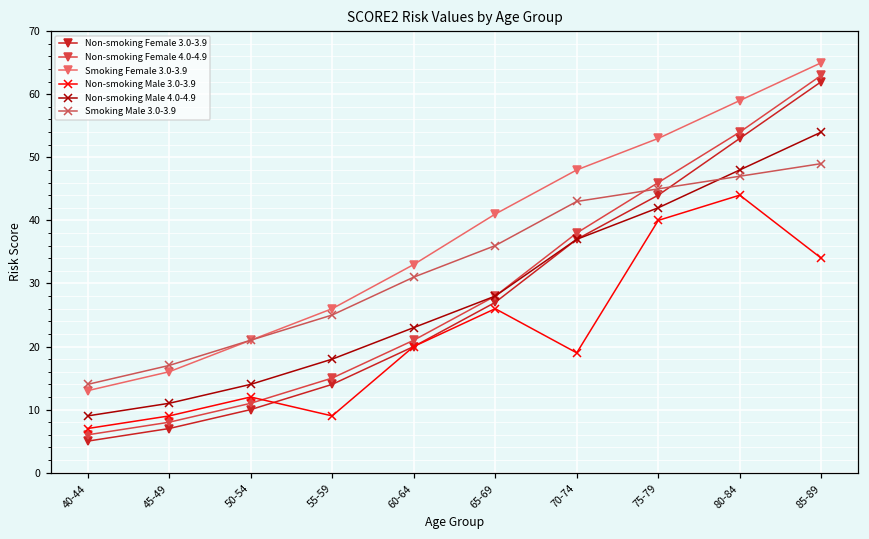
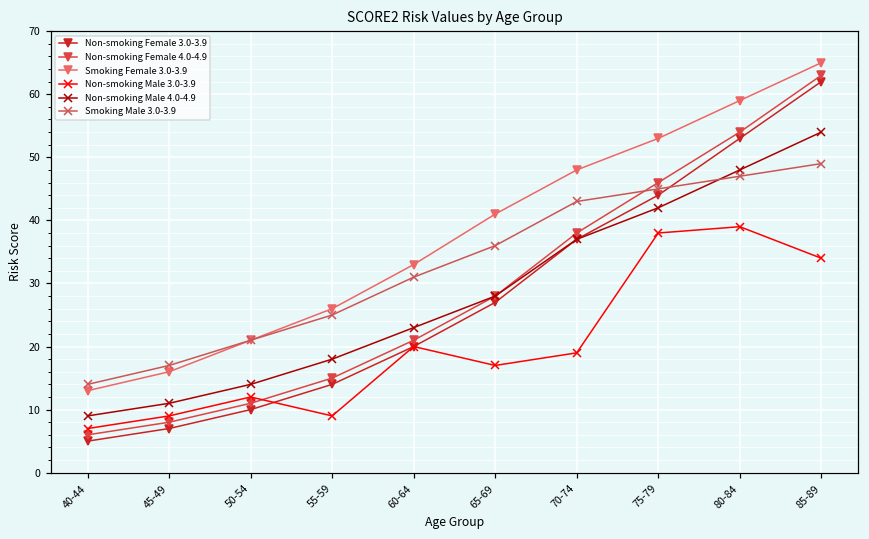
Non-smoking Male 3.0-3.9, 65-69: 26 -> 17
Non-smoking Male 3.0-3.9, 75-79: 40 -> 38
Non-smoking Male 3.0-3.9, 80-84: 44 -> 39
